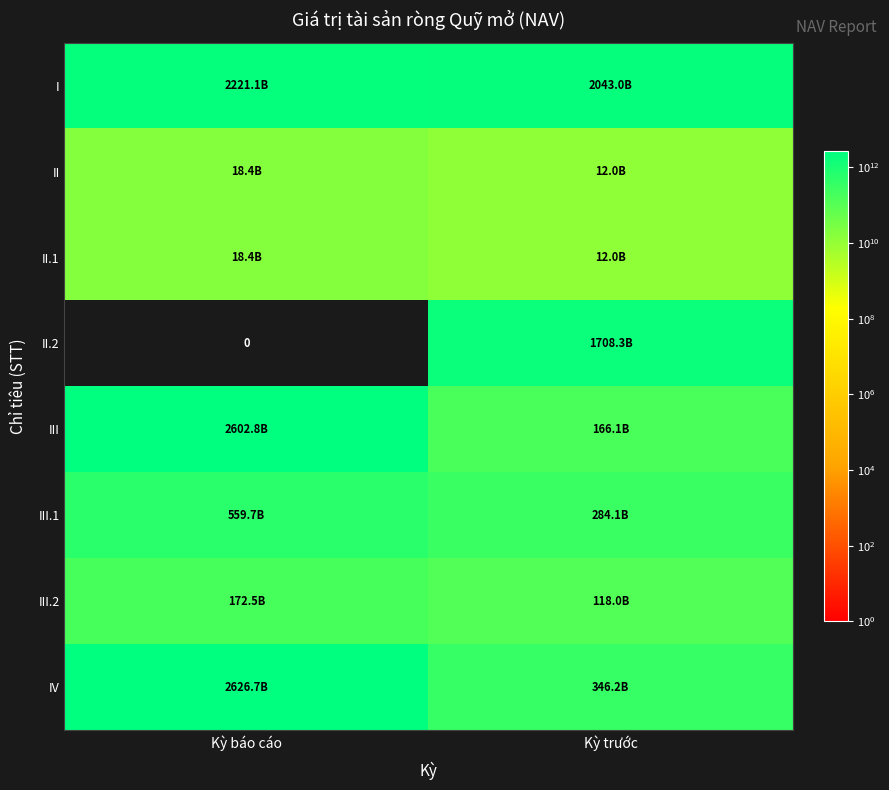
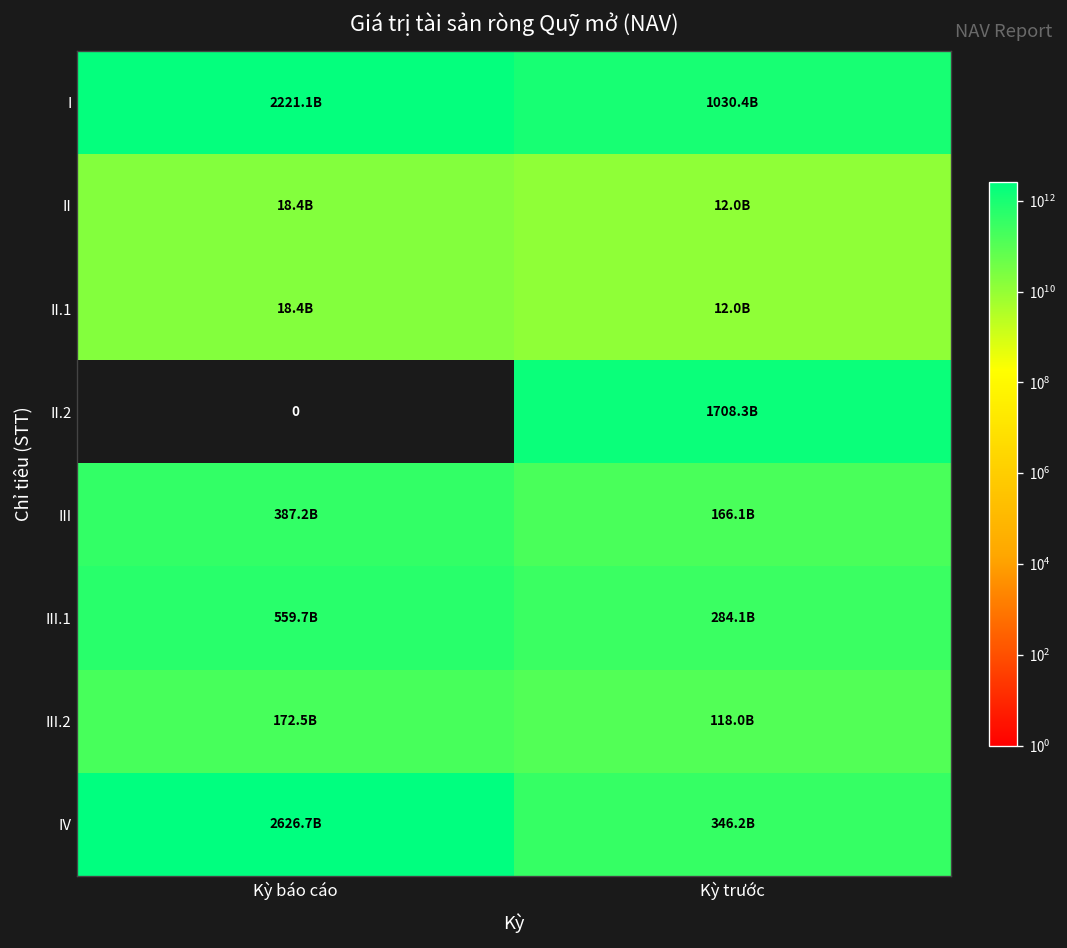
I, Kỳ trước: 2043.0B -> 1030.4B
III, Kỳ báo cáo: 2602.8B -> 387.2B
